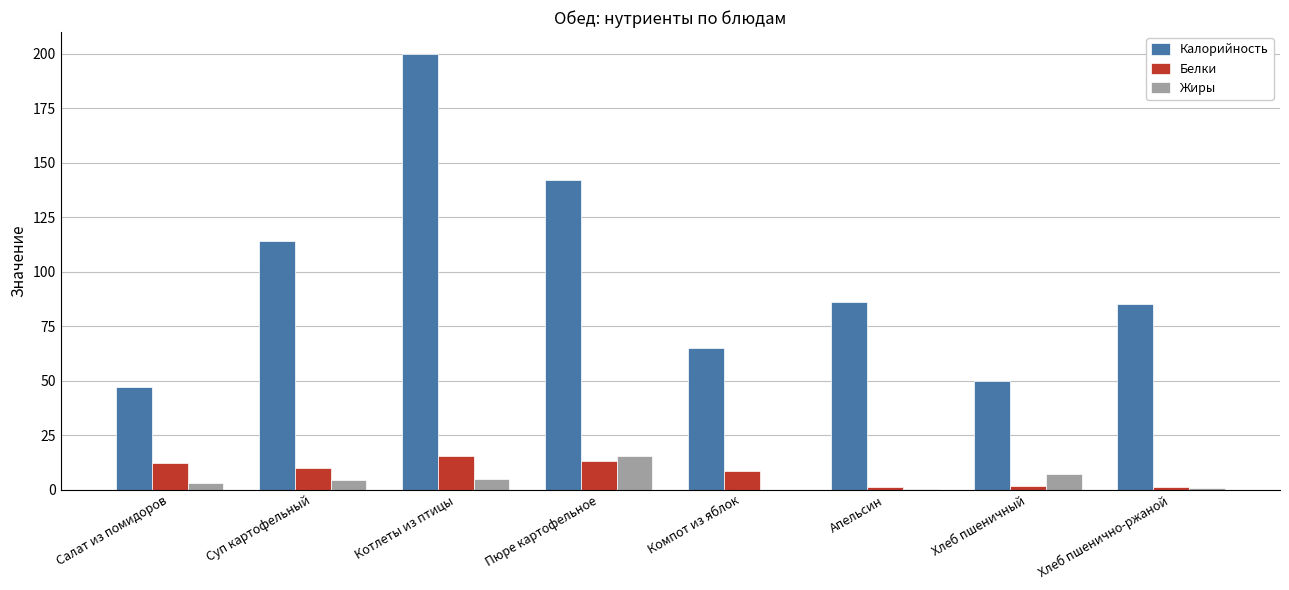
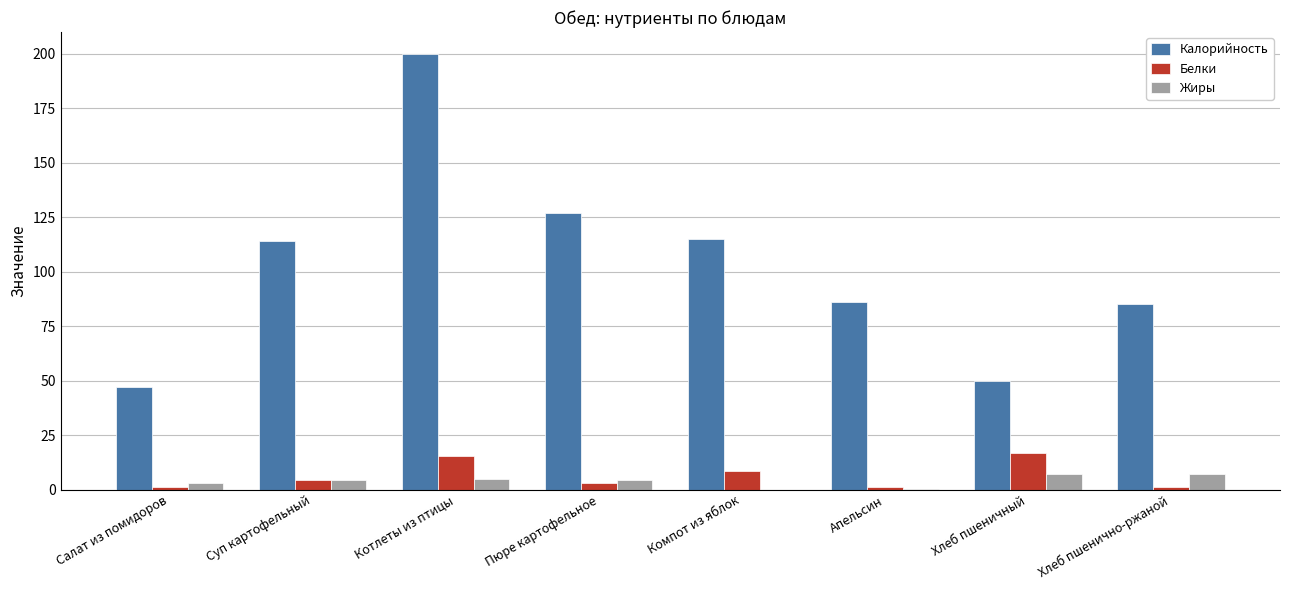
Белки, Салат из помидоров: 12 -> 1
Белки, Суп картофельный: 10 -> 4
Калорийность, Пюре картофельное: 142 -> 127
Белки, Пюре картофельное: 13 -> 3
Жиры, Пюре картофельное: 16 -> 4
Калорийность, Компот из яблок: 65 -> 115
Белки, Хлеб пшеничный: 2 -> 17
Жиры, Хлеб пшенично-ржаной: 1 -> 7
